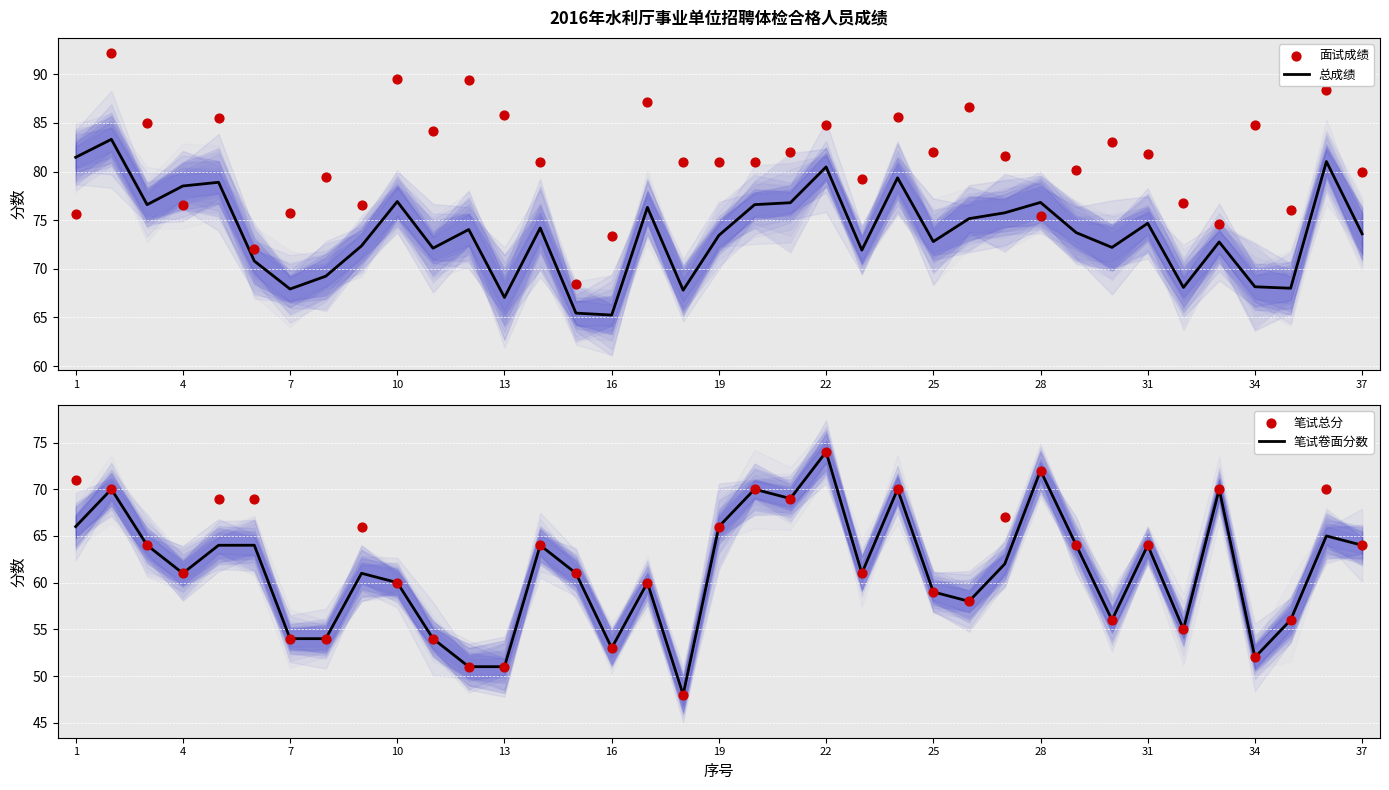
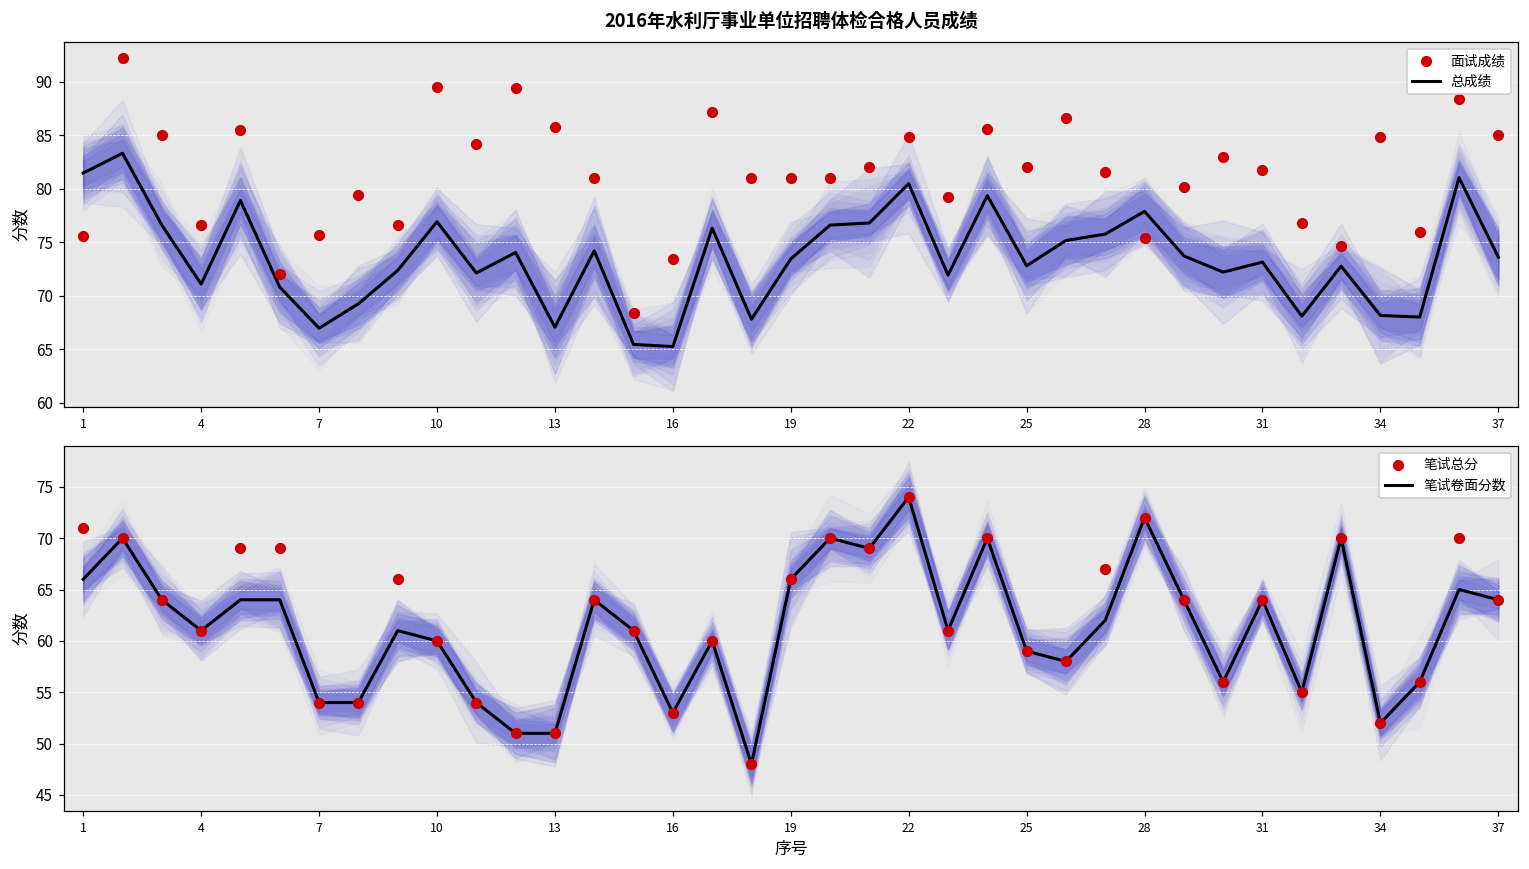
2016年水利厅事业单位招聘体检合格人员成绩, 总成绩, 4: 79 -> 71
2016年水利厅事业单位招聘体检合格人员成绩, 总成绩, 7: 68 -> 67
2016年水利厅事业单位招聘体检合格人员成绩, 总成绩, 28: 77 -> 78
2016年水利厅事业单位招聘体检合格人员成绩, 总成绩, 31: 75 -> 73
2016年水利厅事业单位招聘体检合格人员成绩, 面试成绩, 37: 80 -> 85
